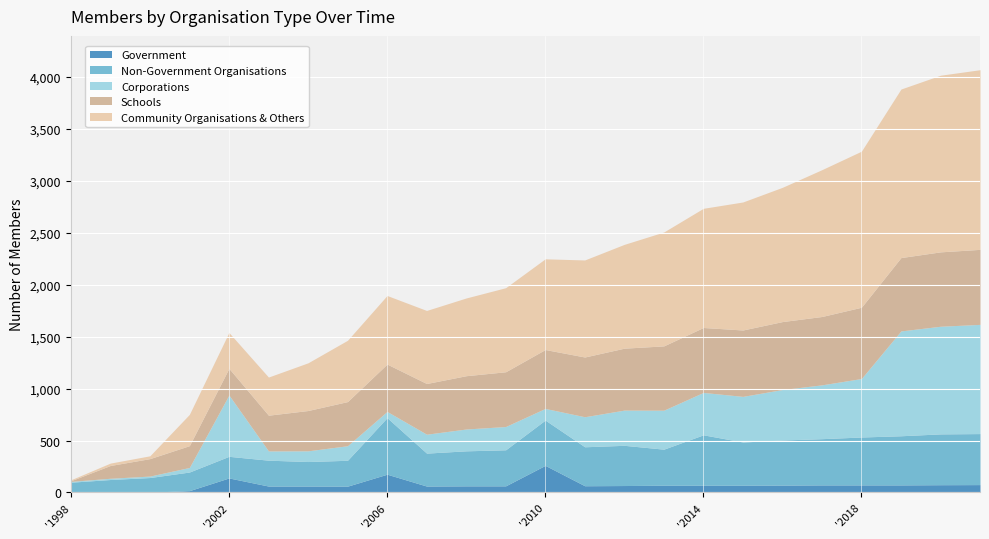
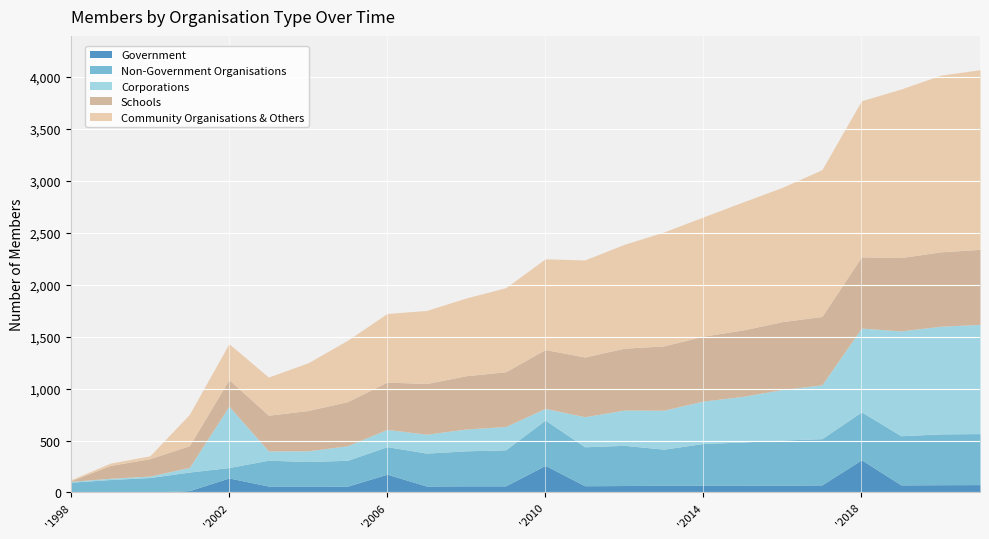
Non-Government Organisations, '2002: 210 -> 100
Non-Government Organisations, '2006: 540 -> 270
Corporations, '2006: 60 -> 170
Non-Government Organisations, '2014: 490 -> 400
Government, '2018: 70 -> 320
Corporations, '2018: 560 -> 810
